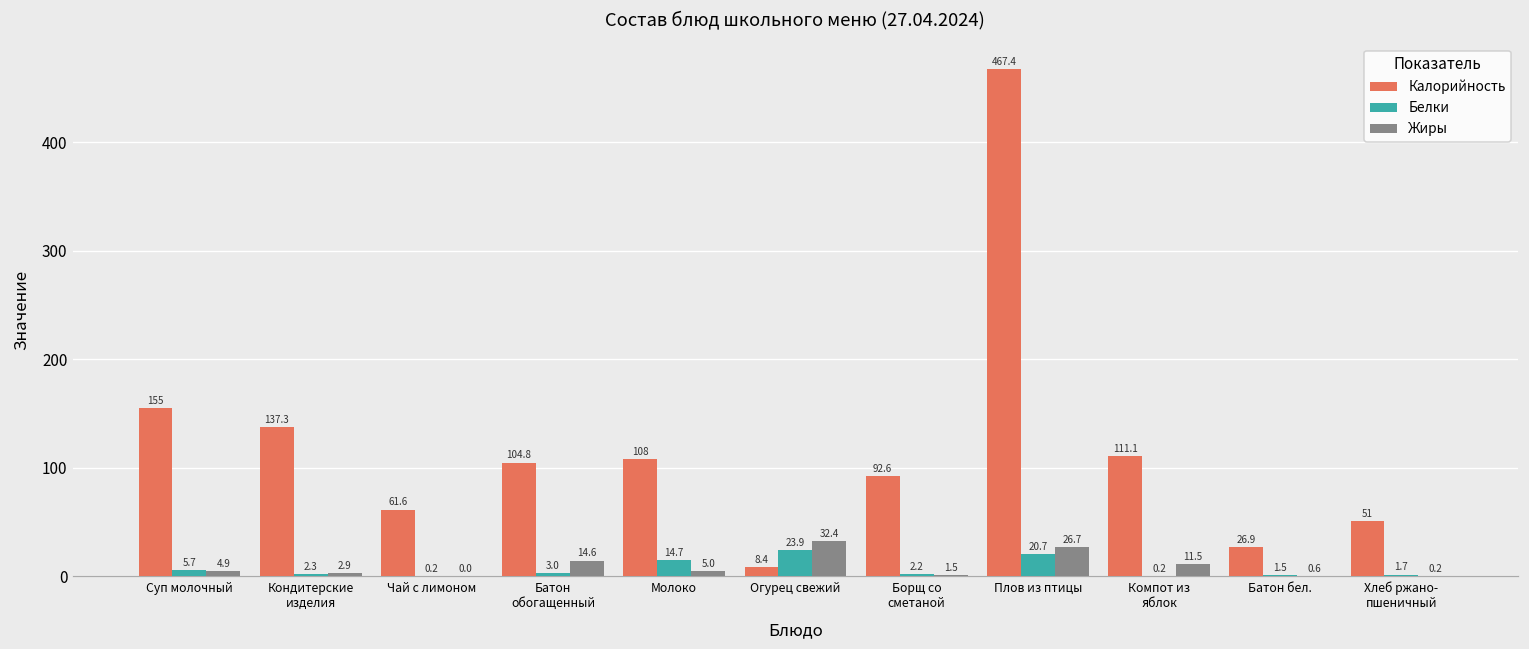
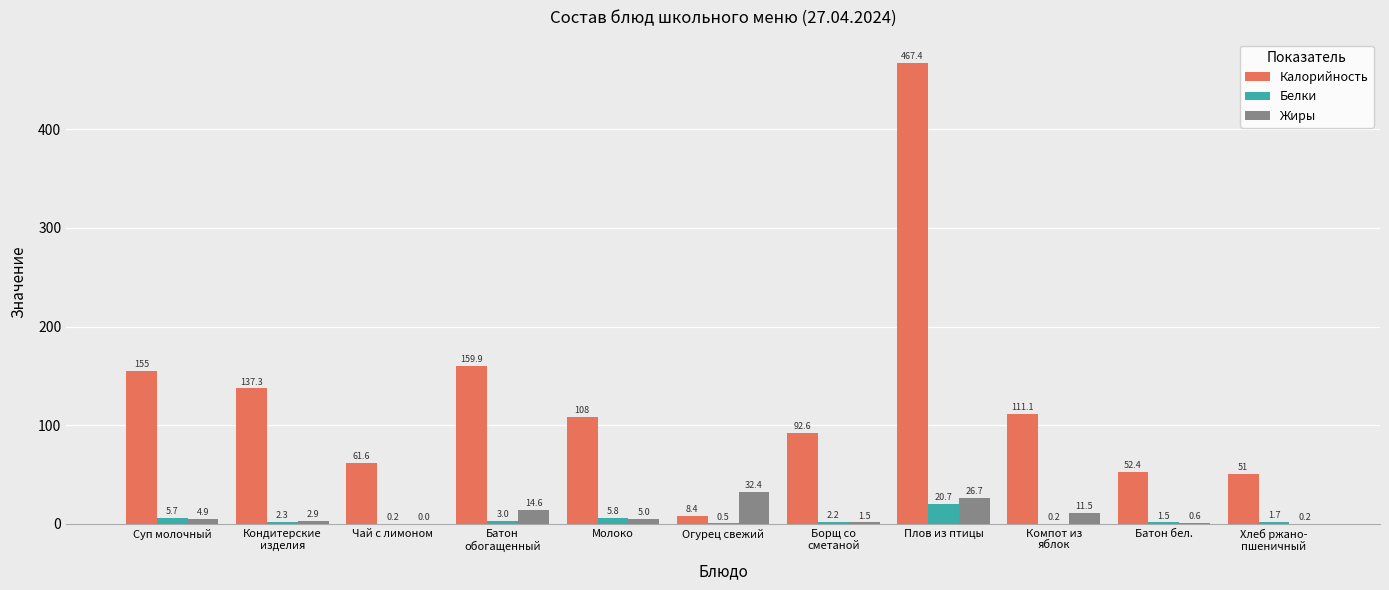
Калорийность, Батон обогащенный: 104.8 -> 159.9
Белки, Молоко: 14.7 -> 5.8
Белки, Огурец свежий: 23.9 -> 0.5
Калорийность, Батон бел.: 26.9 -> 52.4
